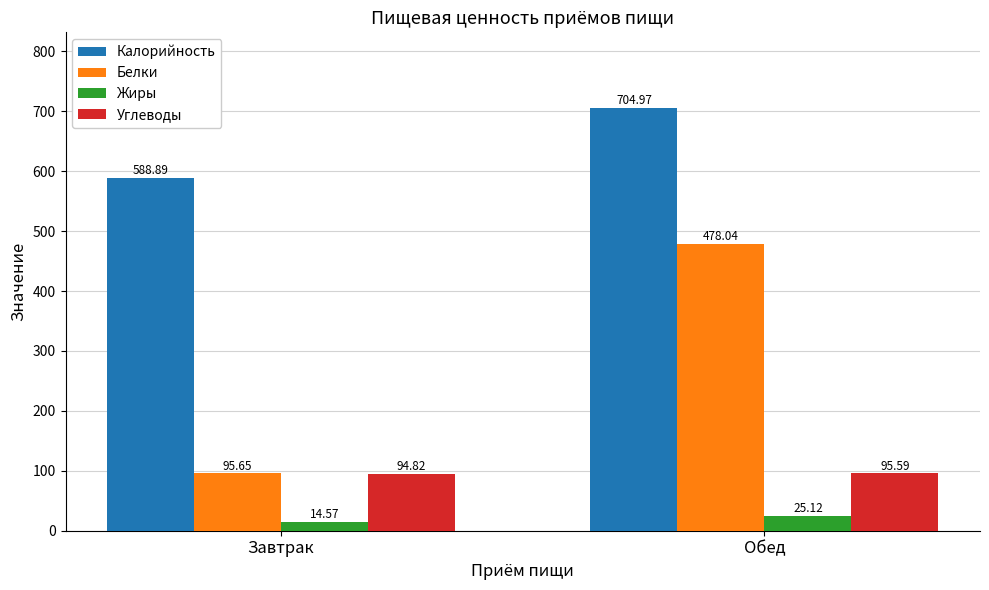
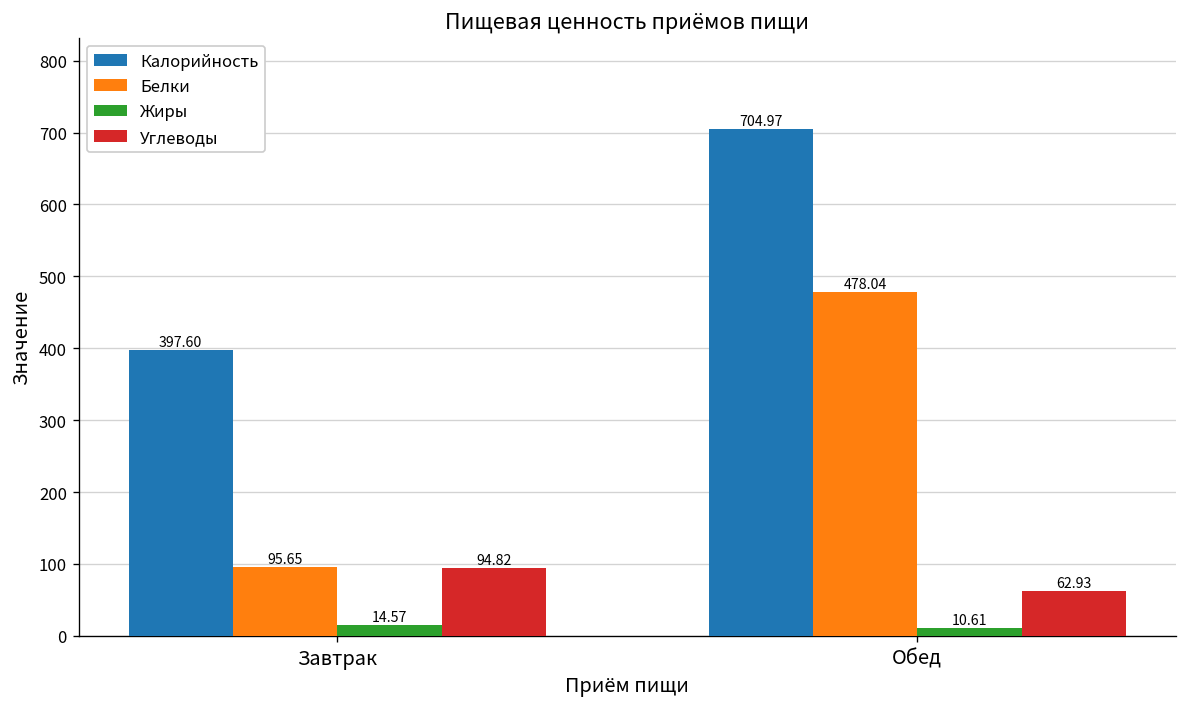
Калорийность, Завтрак: 588.89 -> 397.60
Жиры, Обед: 25.12 -> 10.61
Углеводы, Обед: 95.59 -> 62.93
